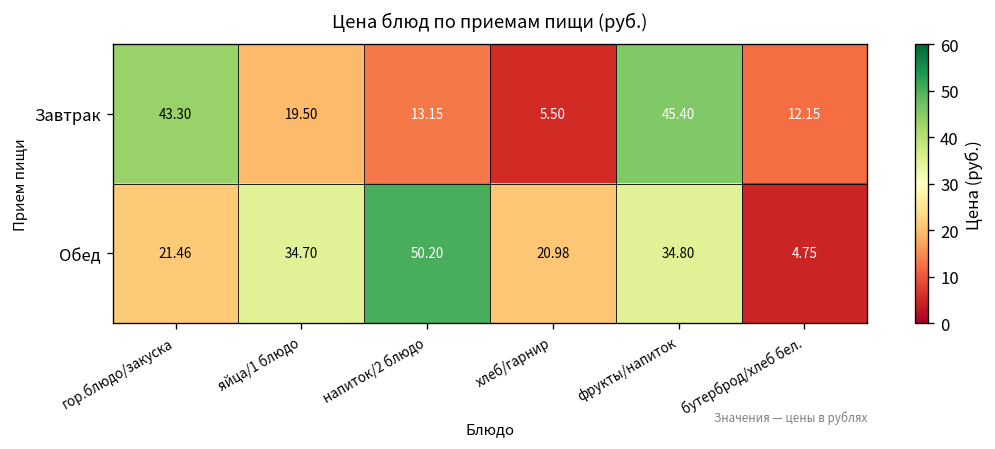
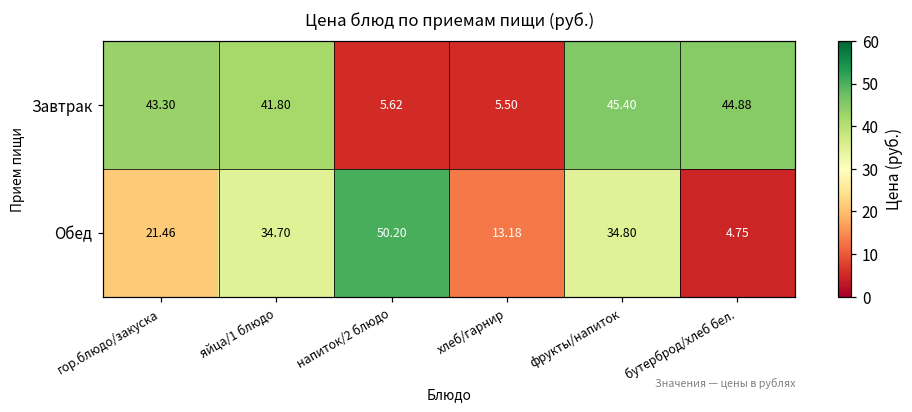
Завтрак, яйца/1 блюдо: 19.50 -> 41.80
Завтрак, напиток/2 блюдо: 13.15 -> 5.62
Завтрак, бутерброд/хлеб бел.: 12.15 -> 44.88
Обед, хлеб/гарнир: 20.98 -> 13.18
